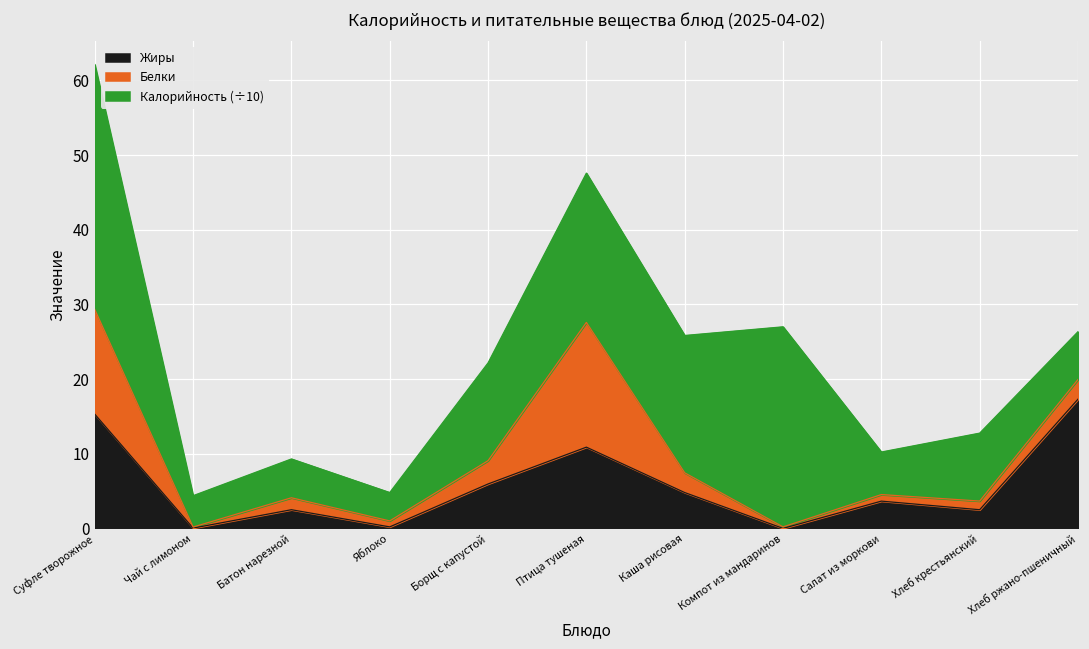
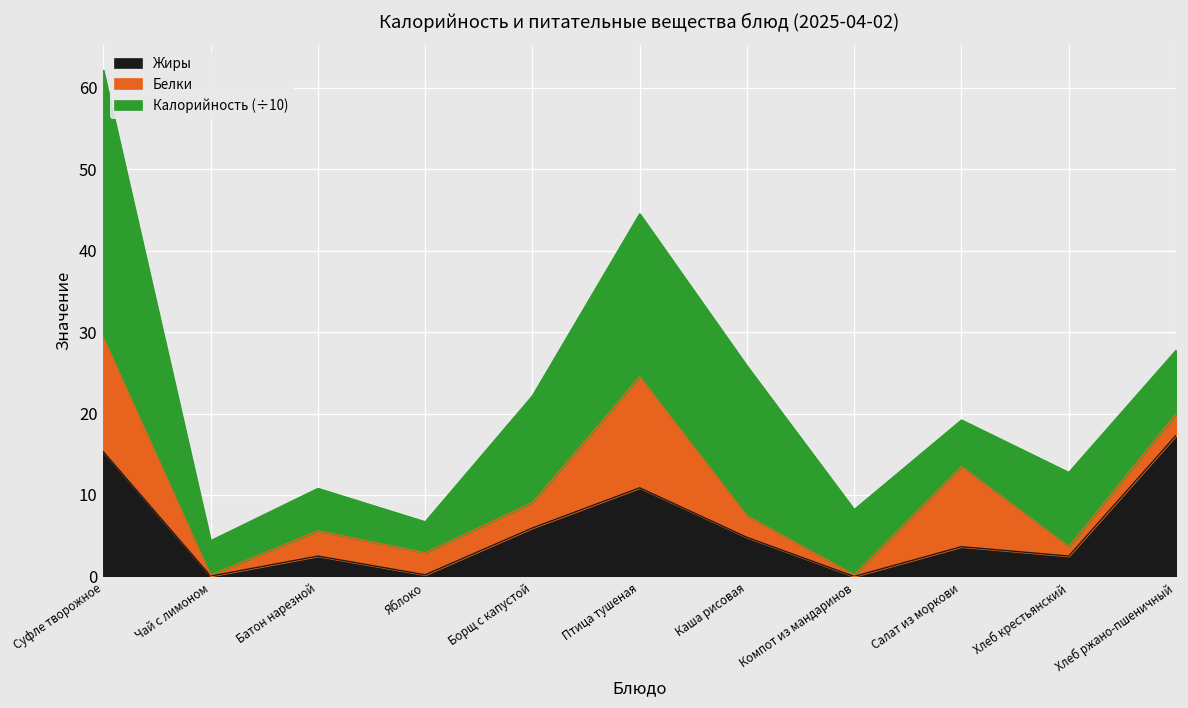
Белки, Батон нарезной: 2 -> 3
Белки, Яблоко: 1 -> 3
Белки, Птица тушеная: 17 -> 14
Калорийность (÷10), Компот из мандаринов: 27 -> 8
Белки, Салат из моркови: 1 -> 10
Калорийность (÷10), Хлеб ржано-пшеничный: 6 -> 8
